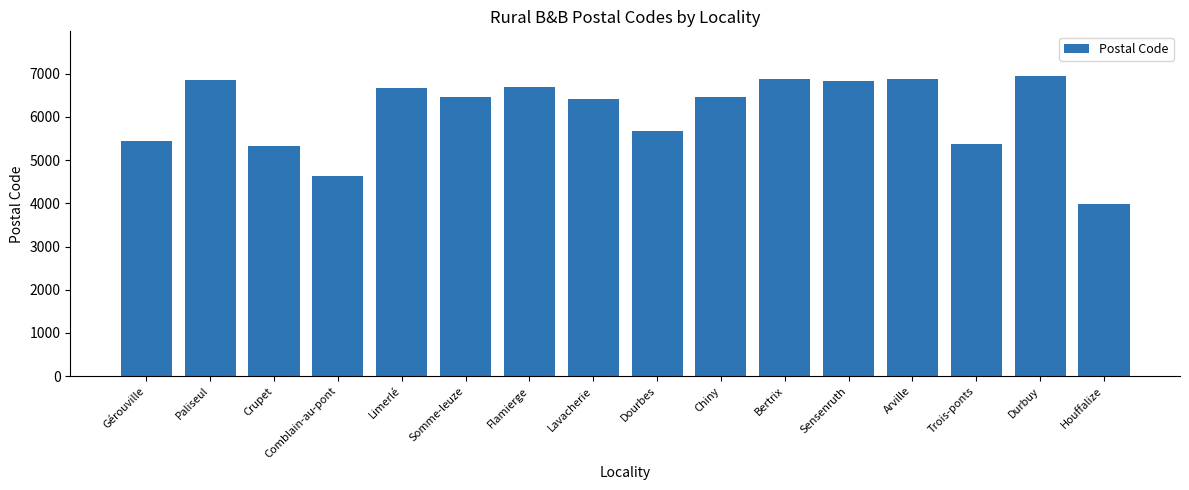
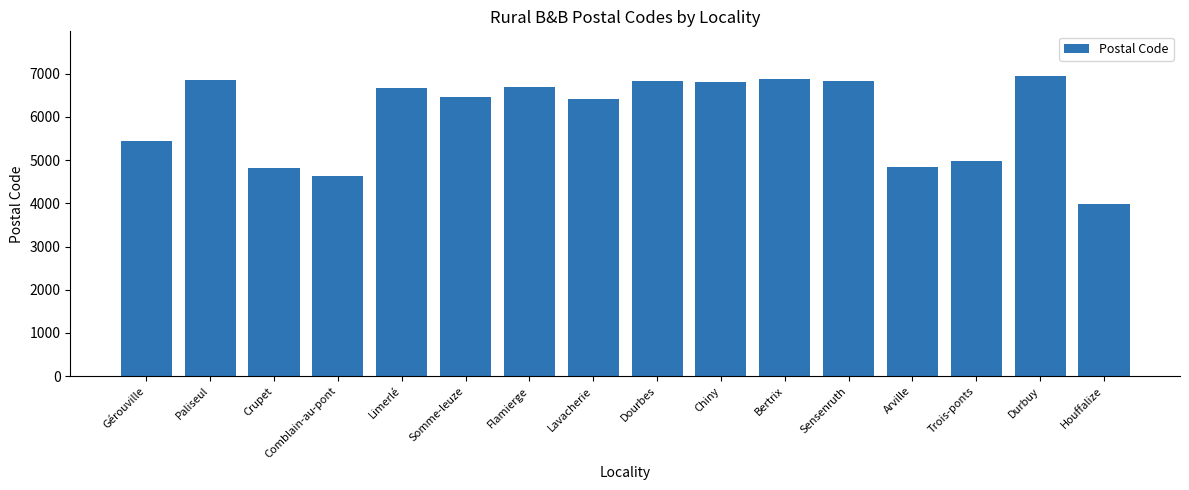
Crupet: 5300 -> 4800
Dourbes: 5700 -> 6800
Chiny: 6500 -> 6800
Arville: 6900 -> 4800
Trois-ponts: 5400 -> 5000
